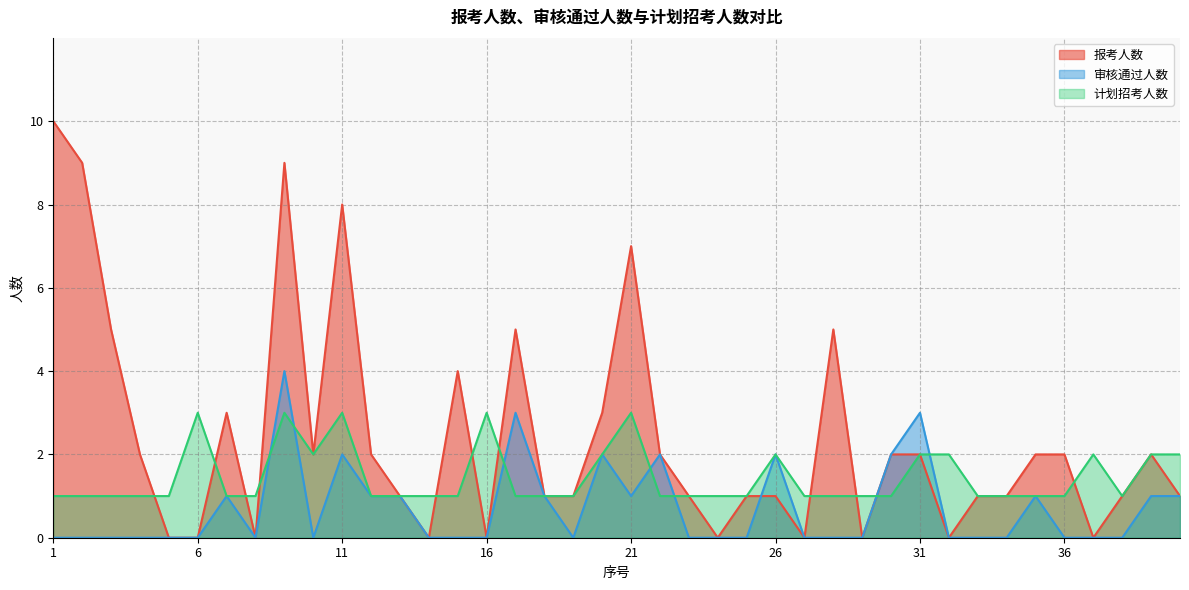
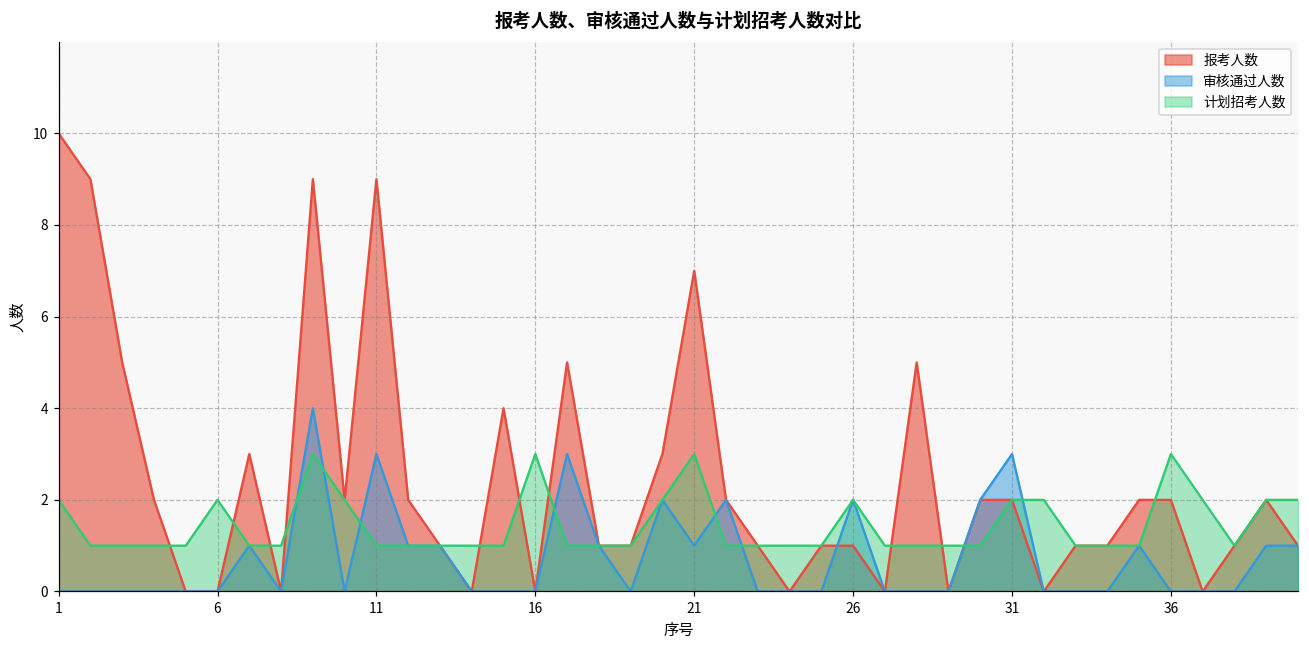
计划招考人数, 1: 1 -> 2
计划招考人数, 6: 3 -> 2
报考人数, 11: 8 -> 9
审核通过人数, 11: 2 -> 3
计划招考人数, 11: 3 -> 1
计划招考人数, 36: 1 -> 3
